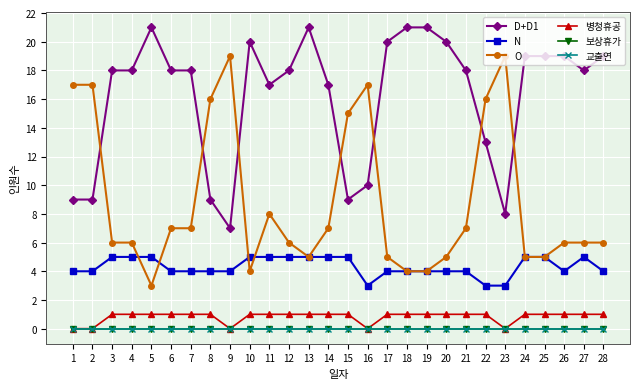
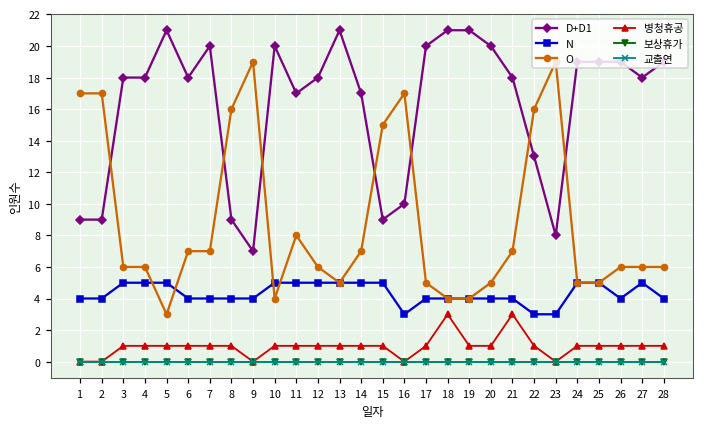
D+D1, 7: 18 -> 20
병청휴공, 18: 1 -> 3
병청휴공, 21: 1 -> 3
